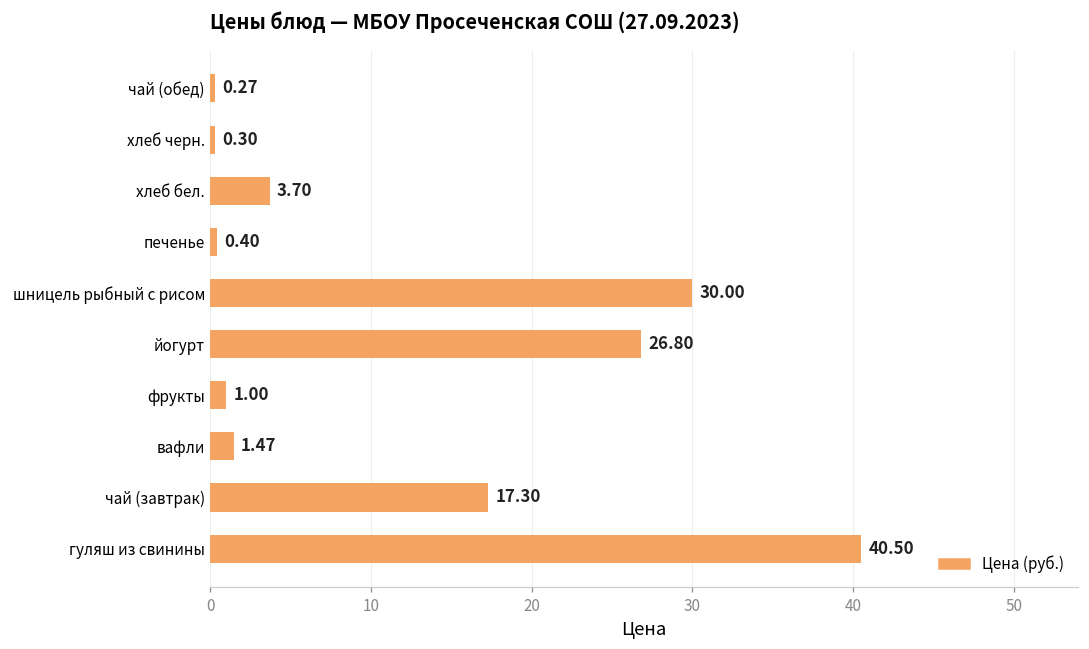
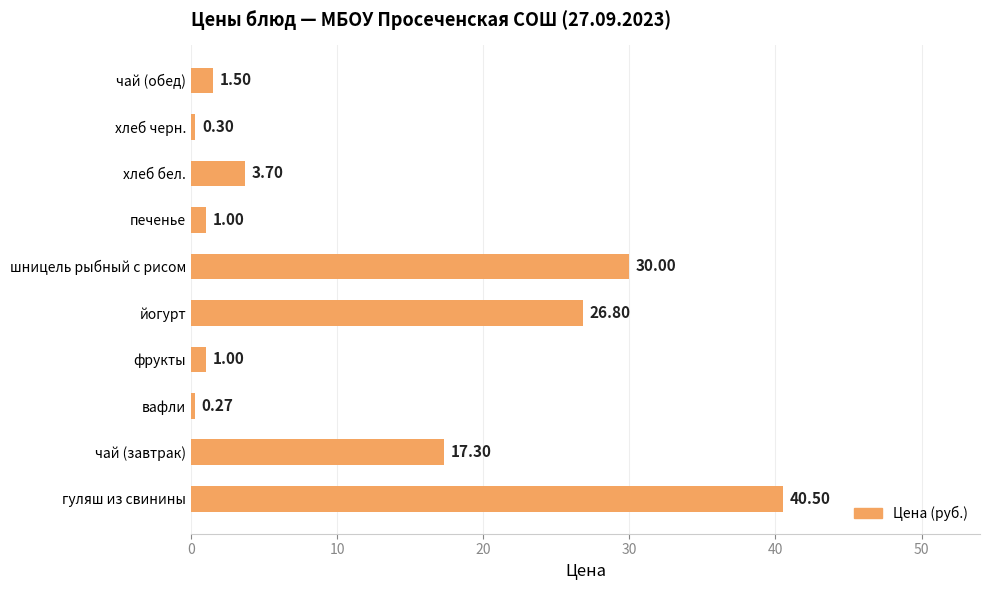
чай (обед): 0.27 -> 1.50
печенье: 0.40 -> 1.00
вафли: 1.47 -> 0.27
